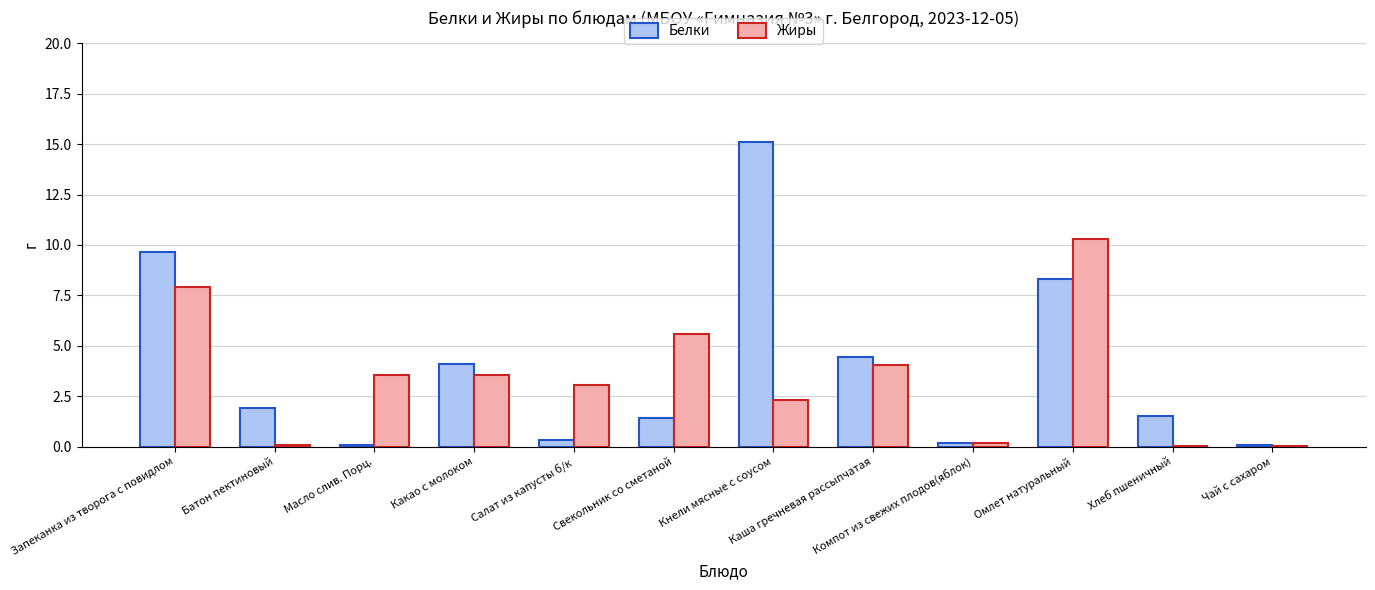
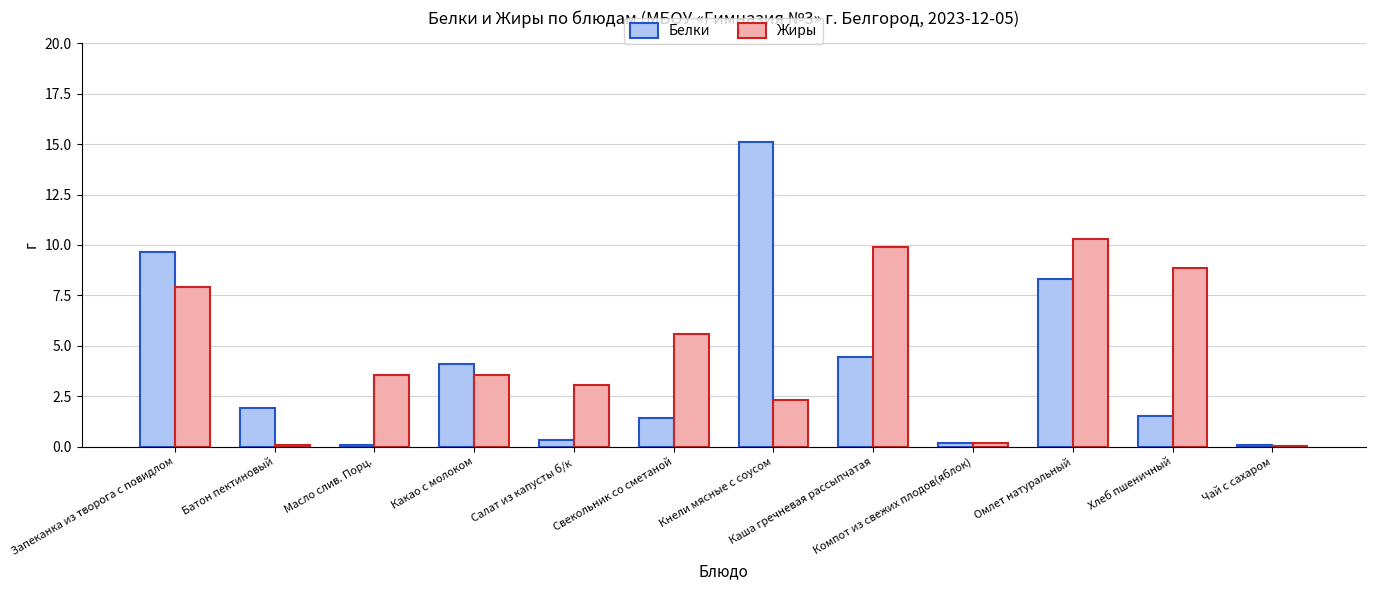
Жиры, Каша гречневая рассыпчатая: 4.1 -> 9.9
Жиры, Хлеб пшеничный: 0.0 -> 8.9
